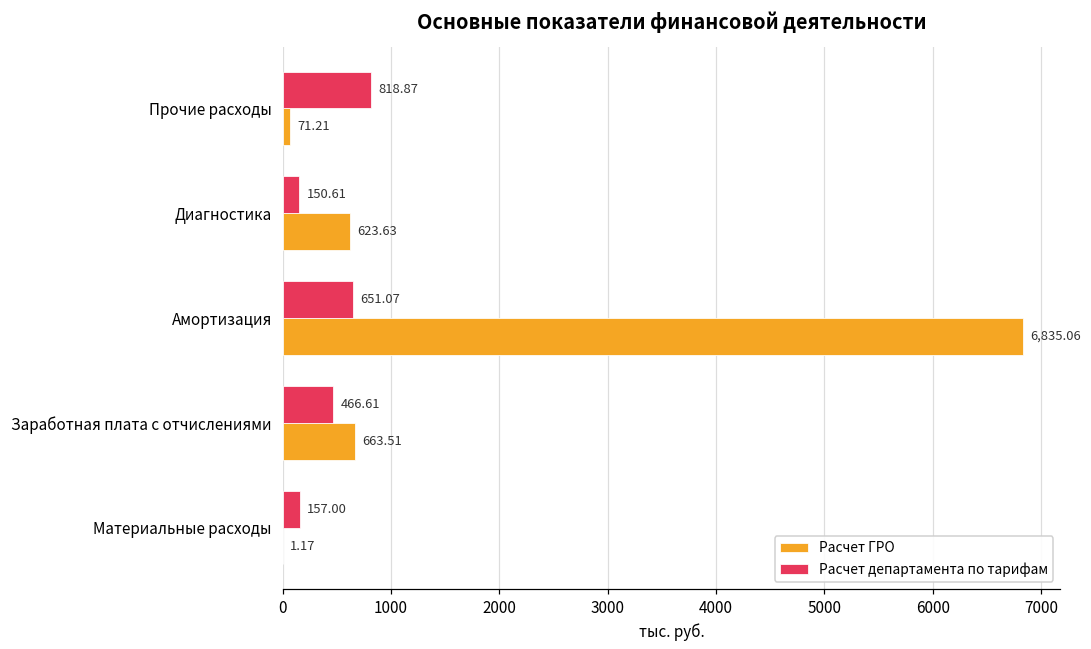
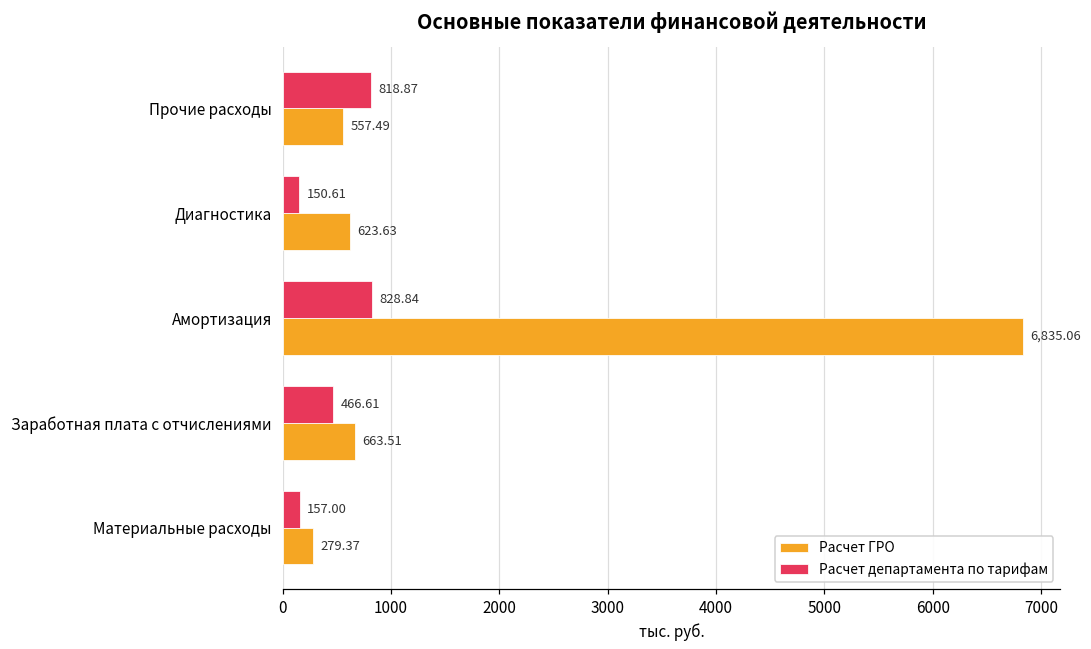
Расчет ГРО, Прочие расходы: 71.21 -> 557.49
Расчет департамента по тарифам, Амортизация: 651.07 -> 828.84
Расчет ГРО, Материальные расходы: 1.17 -> 279.37
